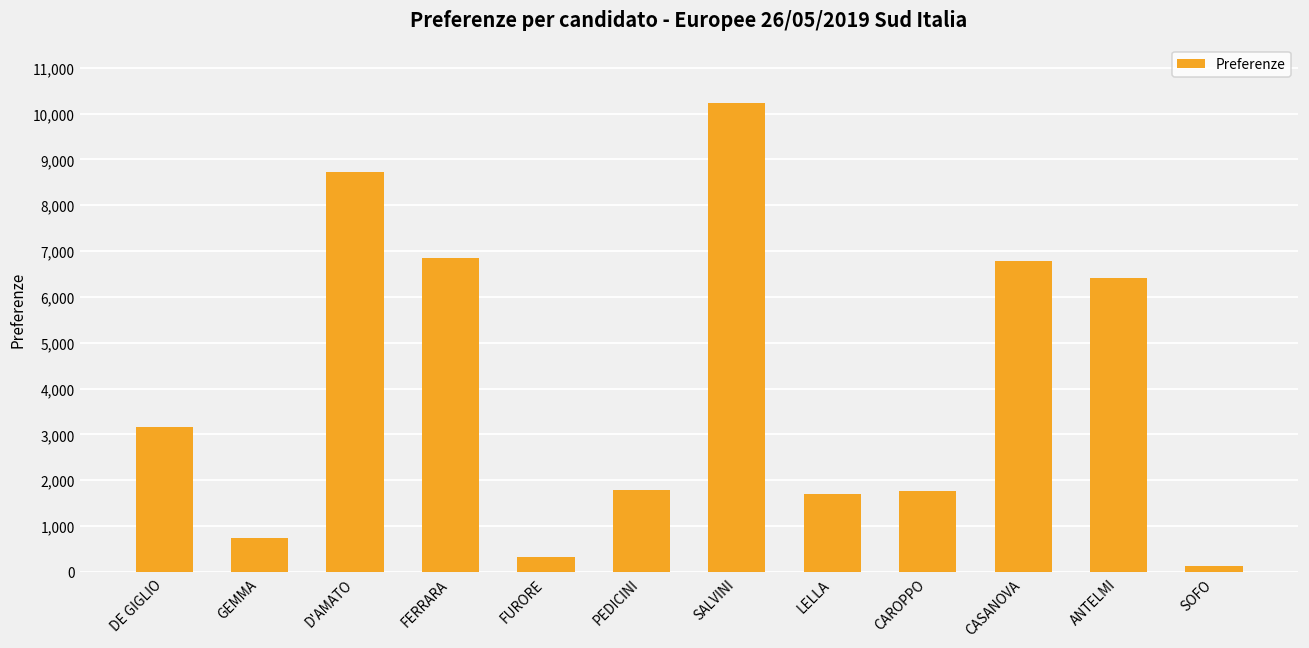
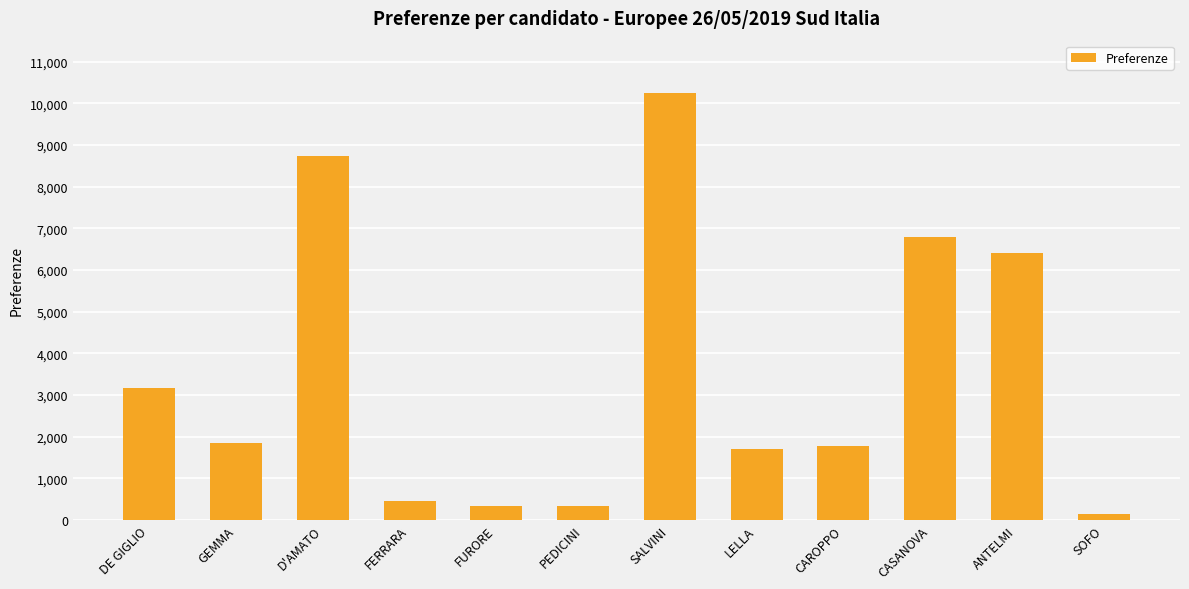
GEMMA: 800 -> 1,800
FERRARA: 6,800 -> 400
PEDICINI: 1,800 -> 300
